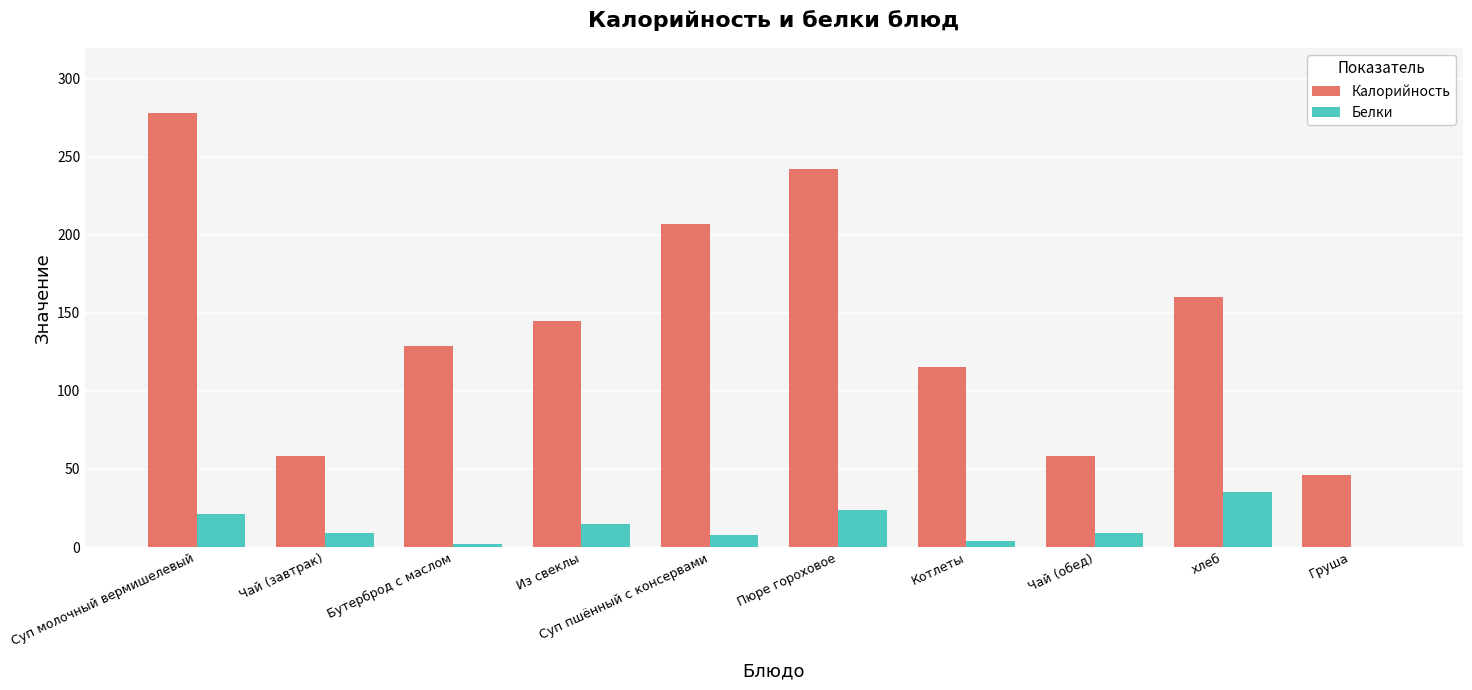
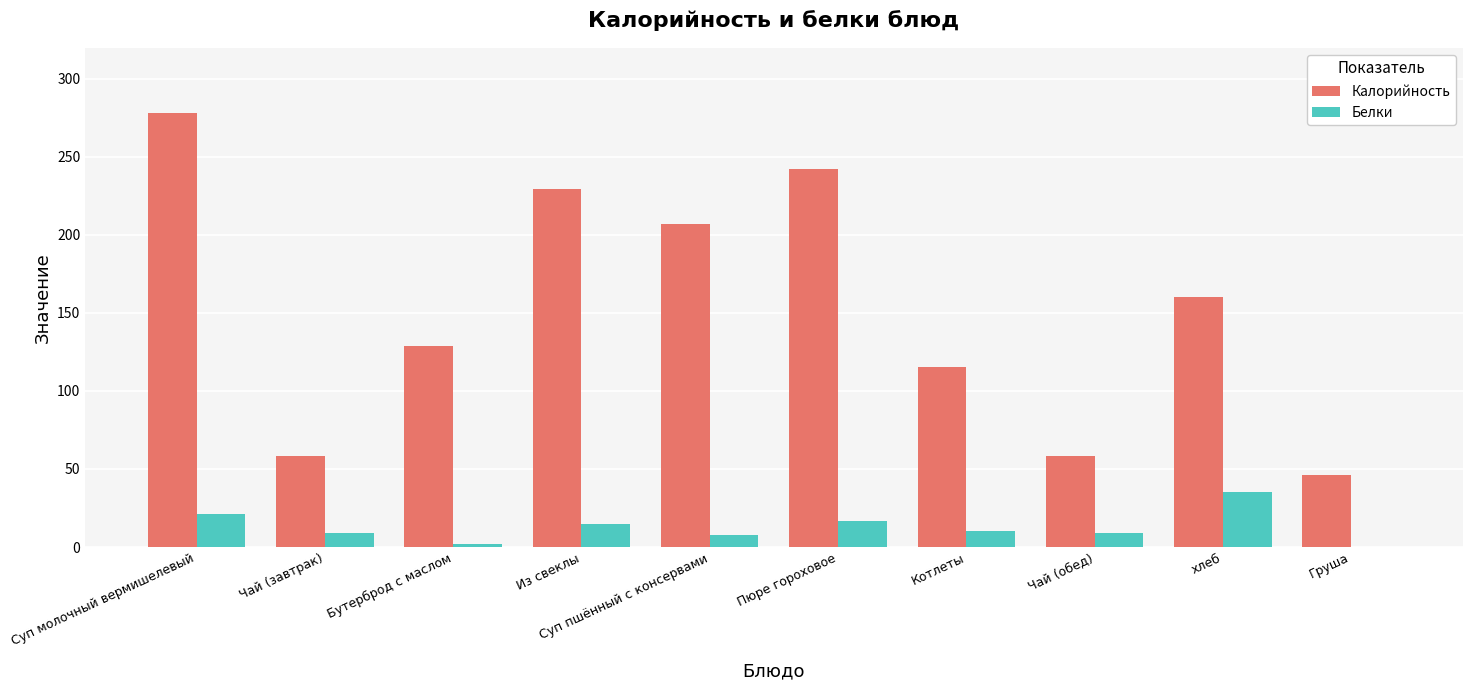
Калорийность, Из свеклы: 145 -> 229
Белки, Пюре гороховое: 24 -> 17
Белки, Котлеты: 4 -> 10
